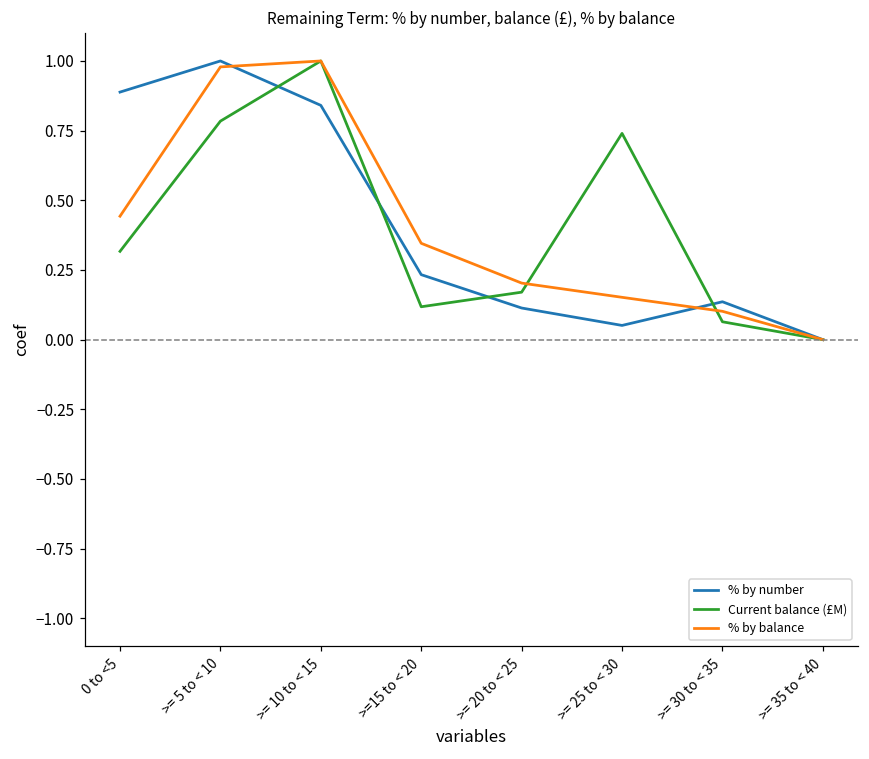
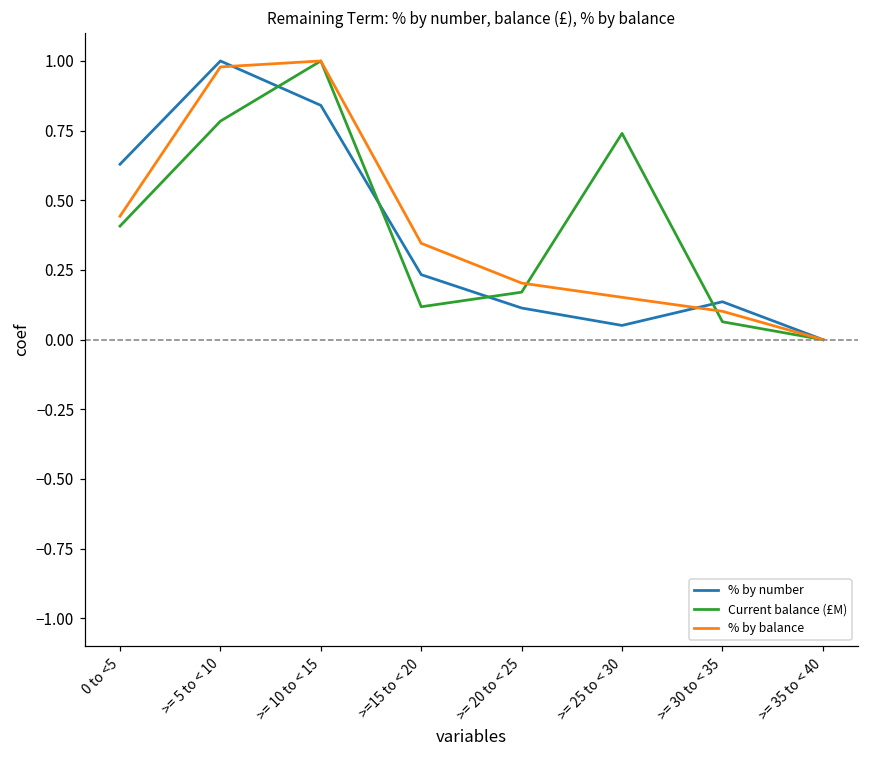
% by number, 0 to <5: 0.89 -> 0.63
Current balance (£M), 0 to <5: 0.32 -> 0.41
